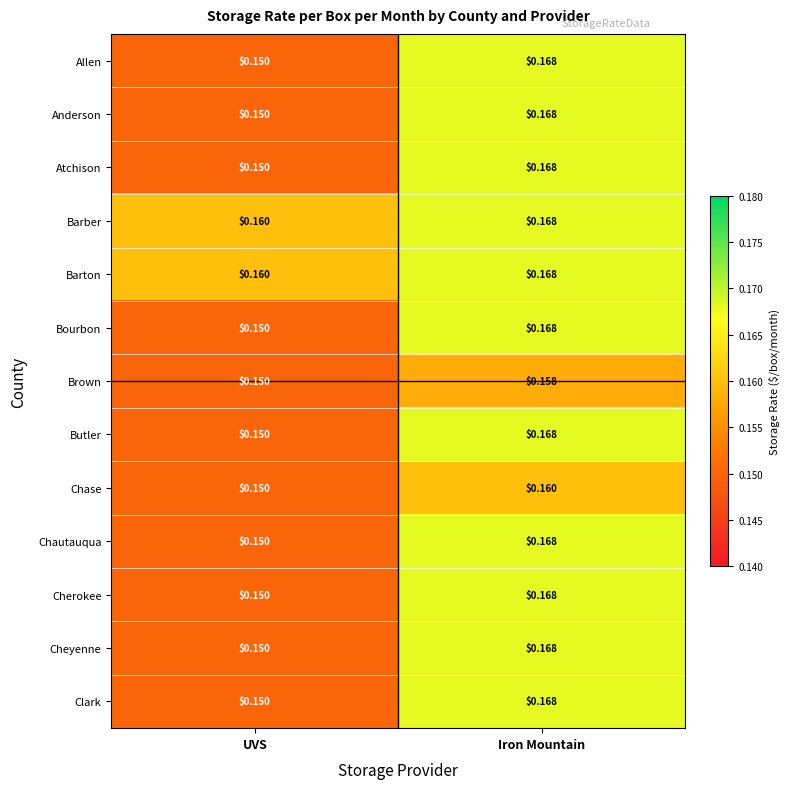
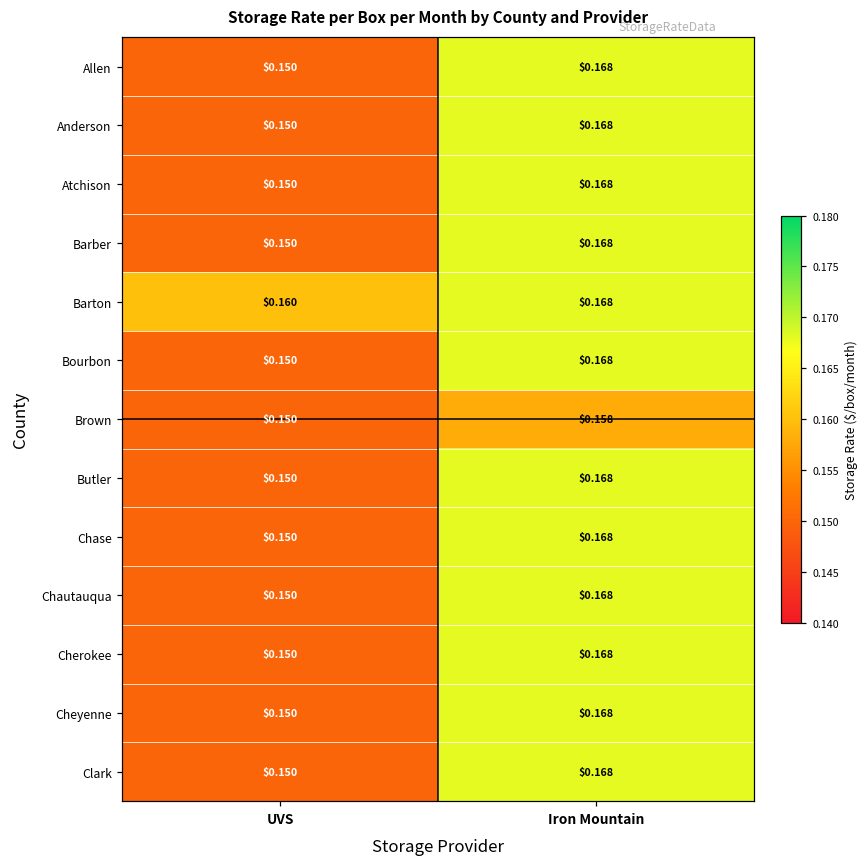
Barber, UVS: $0.160 -> $0.150
Chase, Iron Mountain: $0.160 -> $0.168
